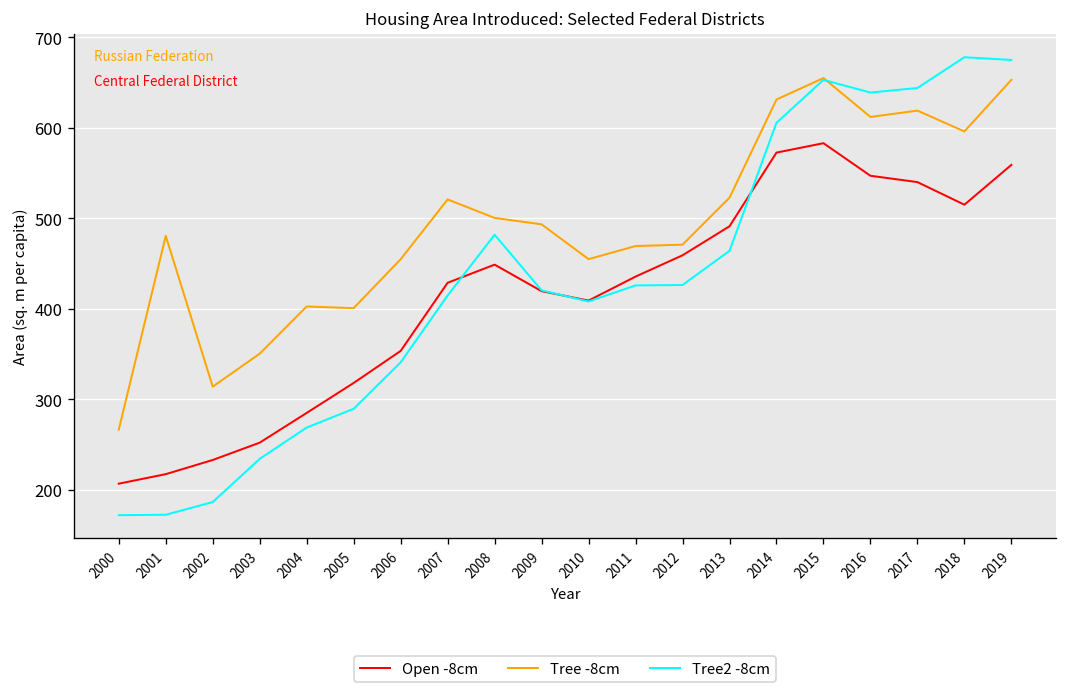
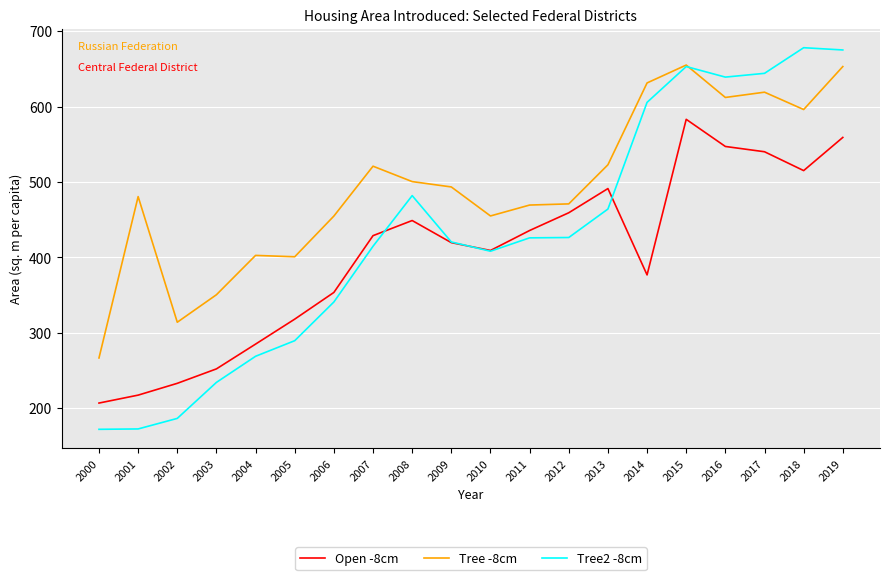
Open -8cm, 2014: 570 -> 380
